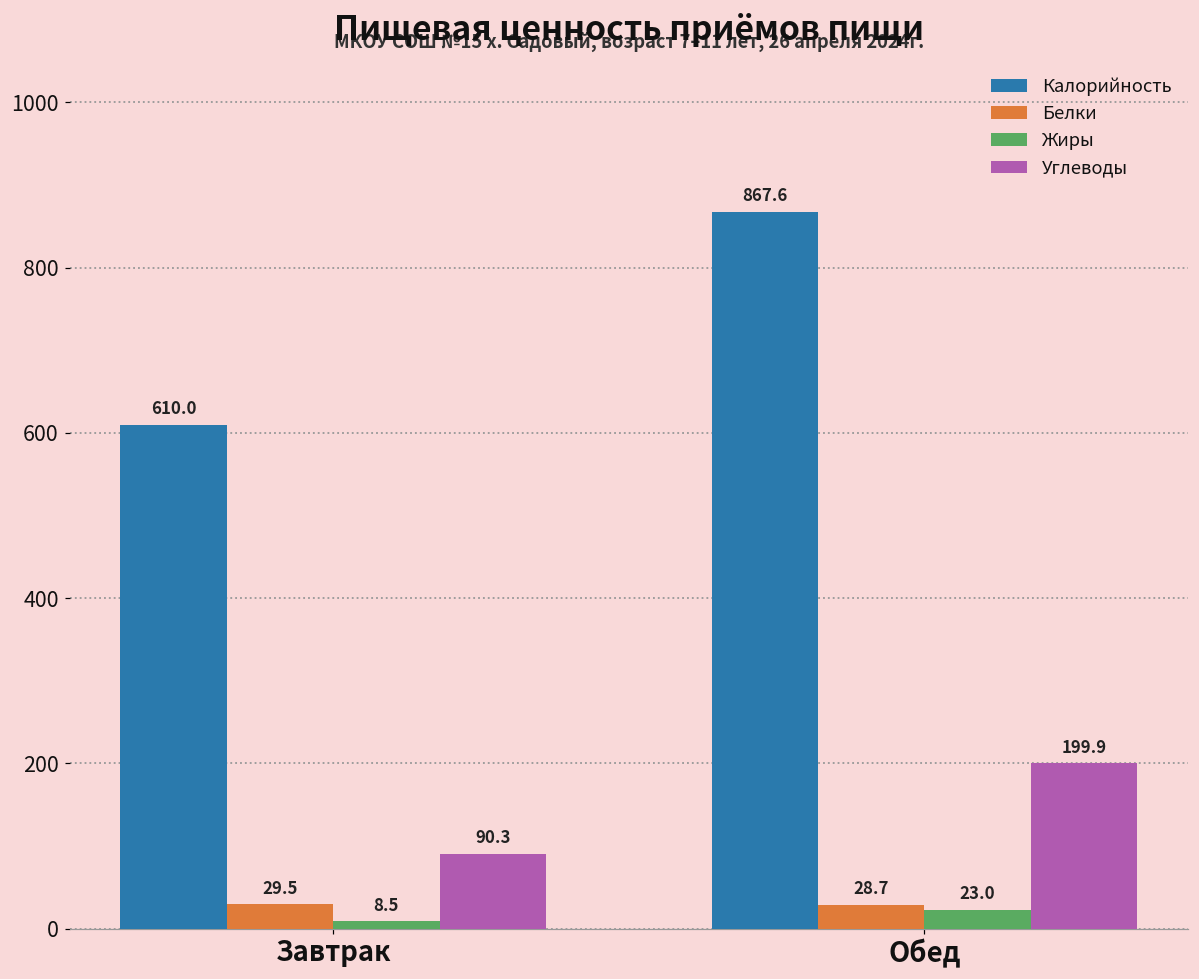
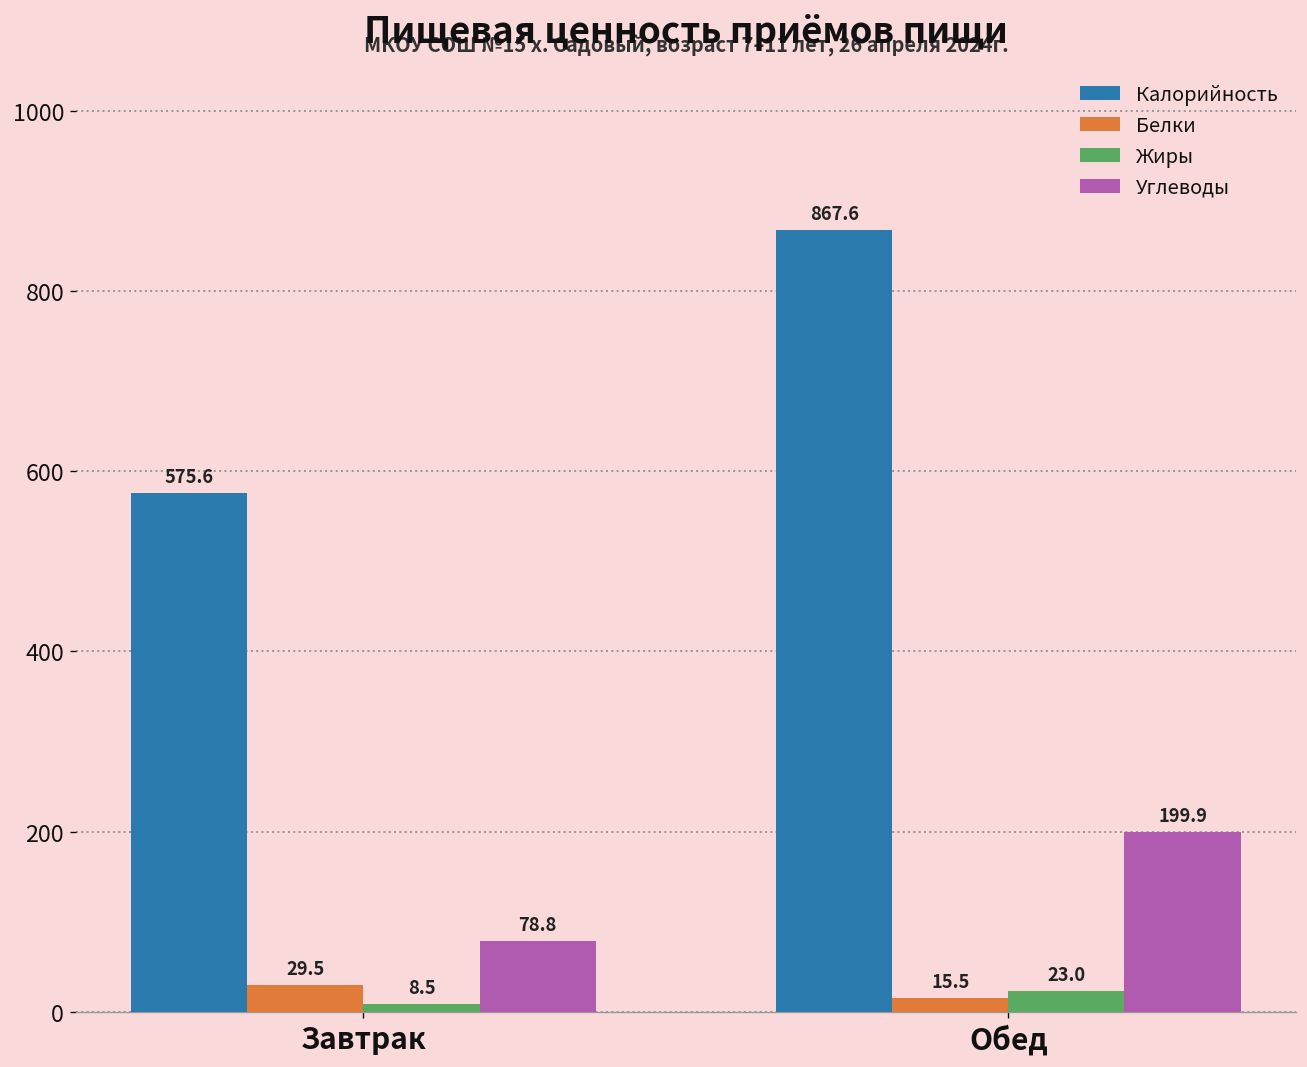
Калорийность, Завтрак: 610.0 -> 575.6
Углеводы, Завтрак: 90.3 -> 78.8
Белки, Обед: 28.7 -> 15.5
